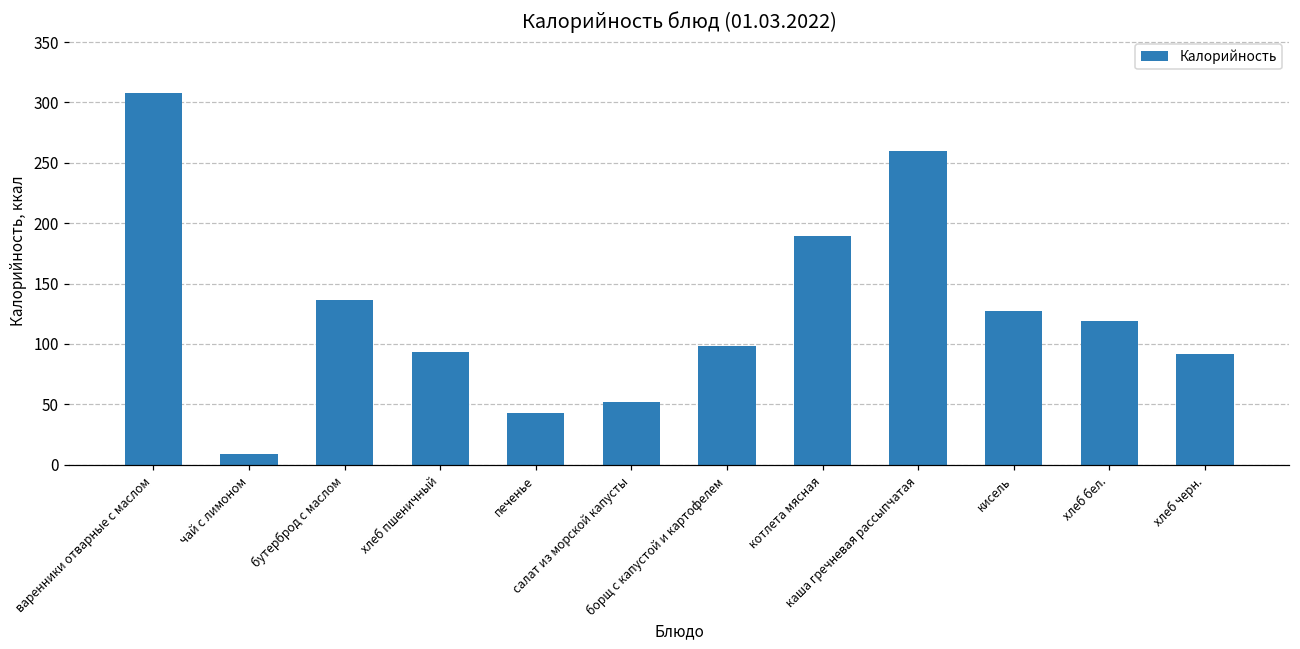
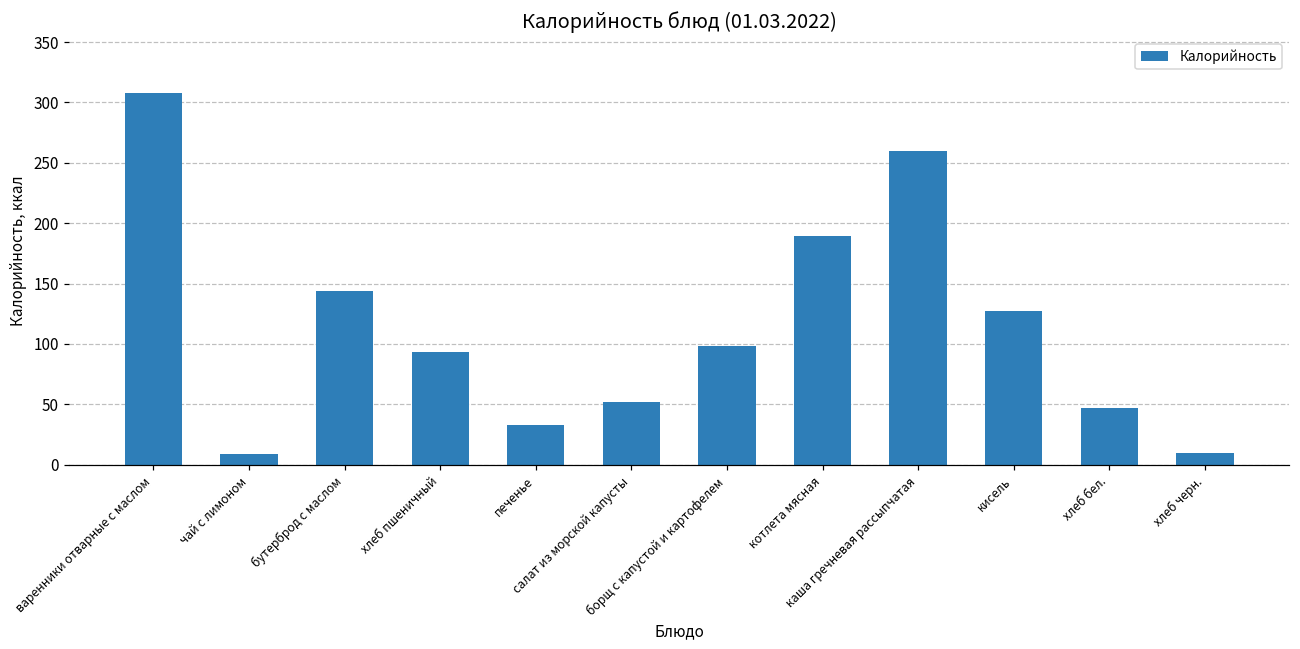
бутерброд с маслом: 136 -> 144
печенье: 43 -> 33
хлеб бел.: 119 -> 47
хлеб черн.: 92 -> 10
